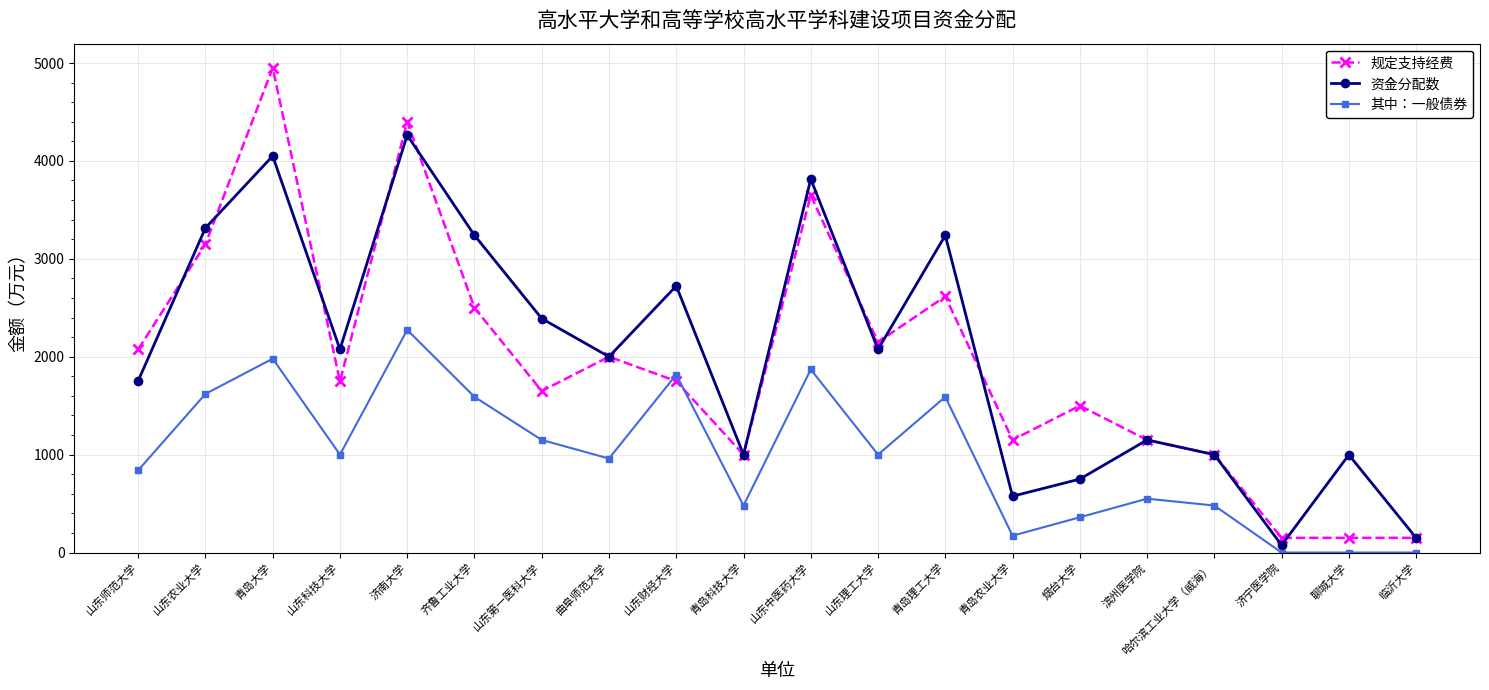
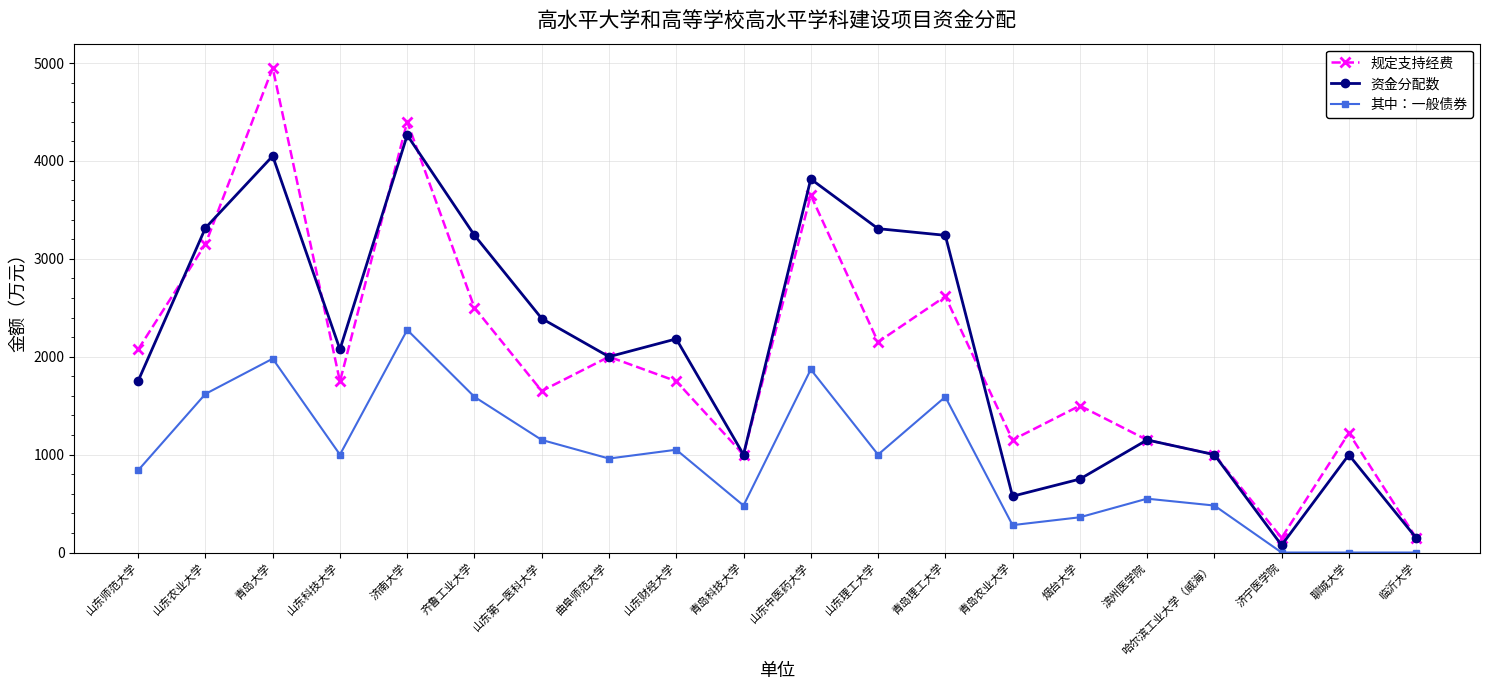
资金分配数, 山东财经大学: 2700 -> 2200
其中：一般债券, 山东财经大学: 1800 -> 1100
资金分配数, 山东理工大学: 2100 -> 3300
其中：一般债券, 青岛农业大学: 200 -> 300
规定支持经费, 聊城大学: 200 -> 1200
